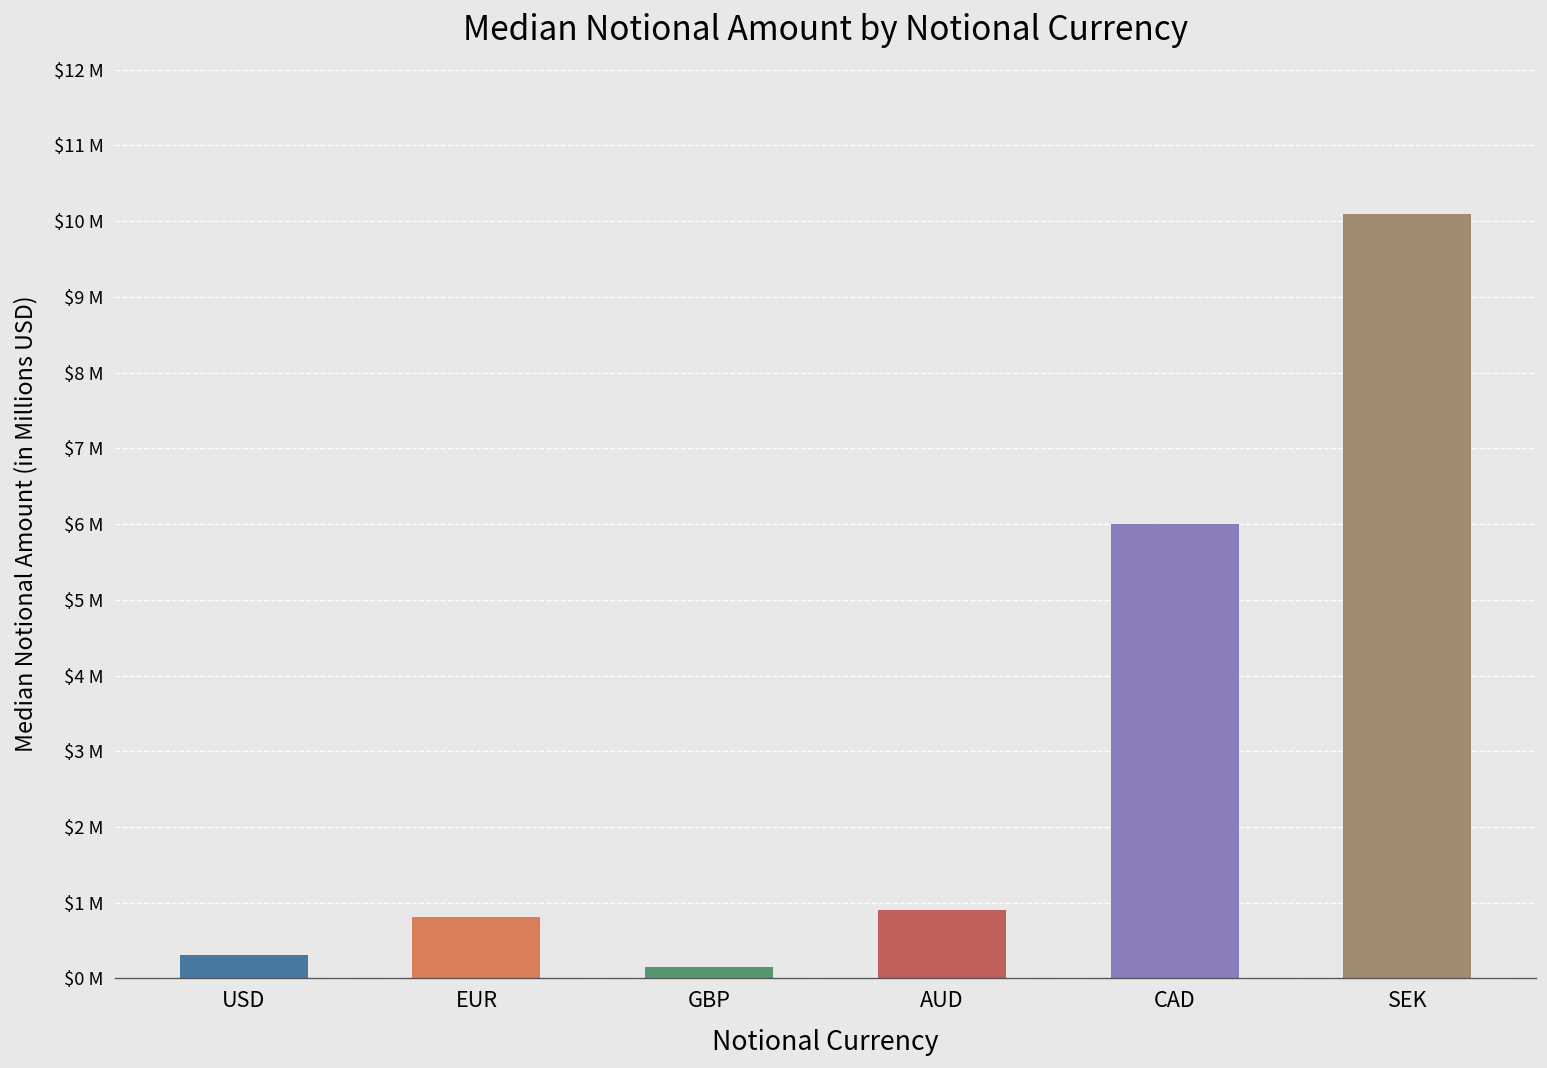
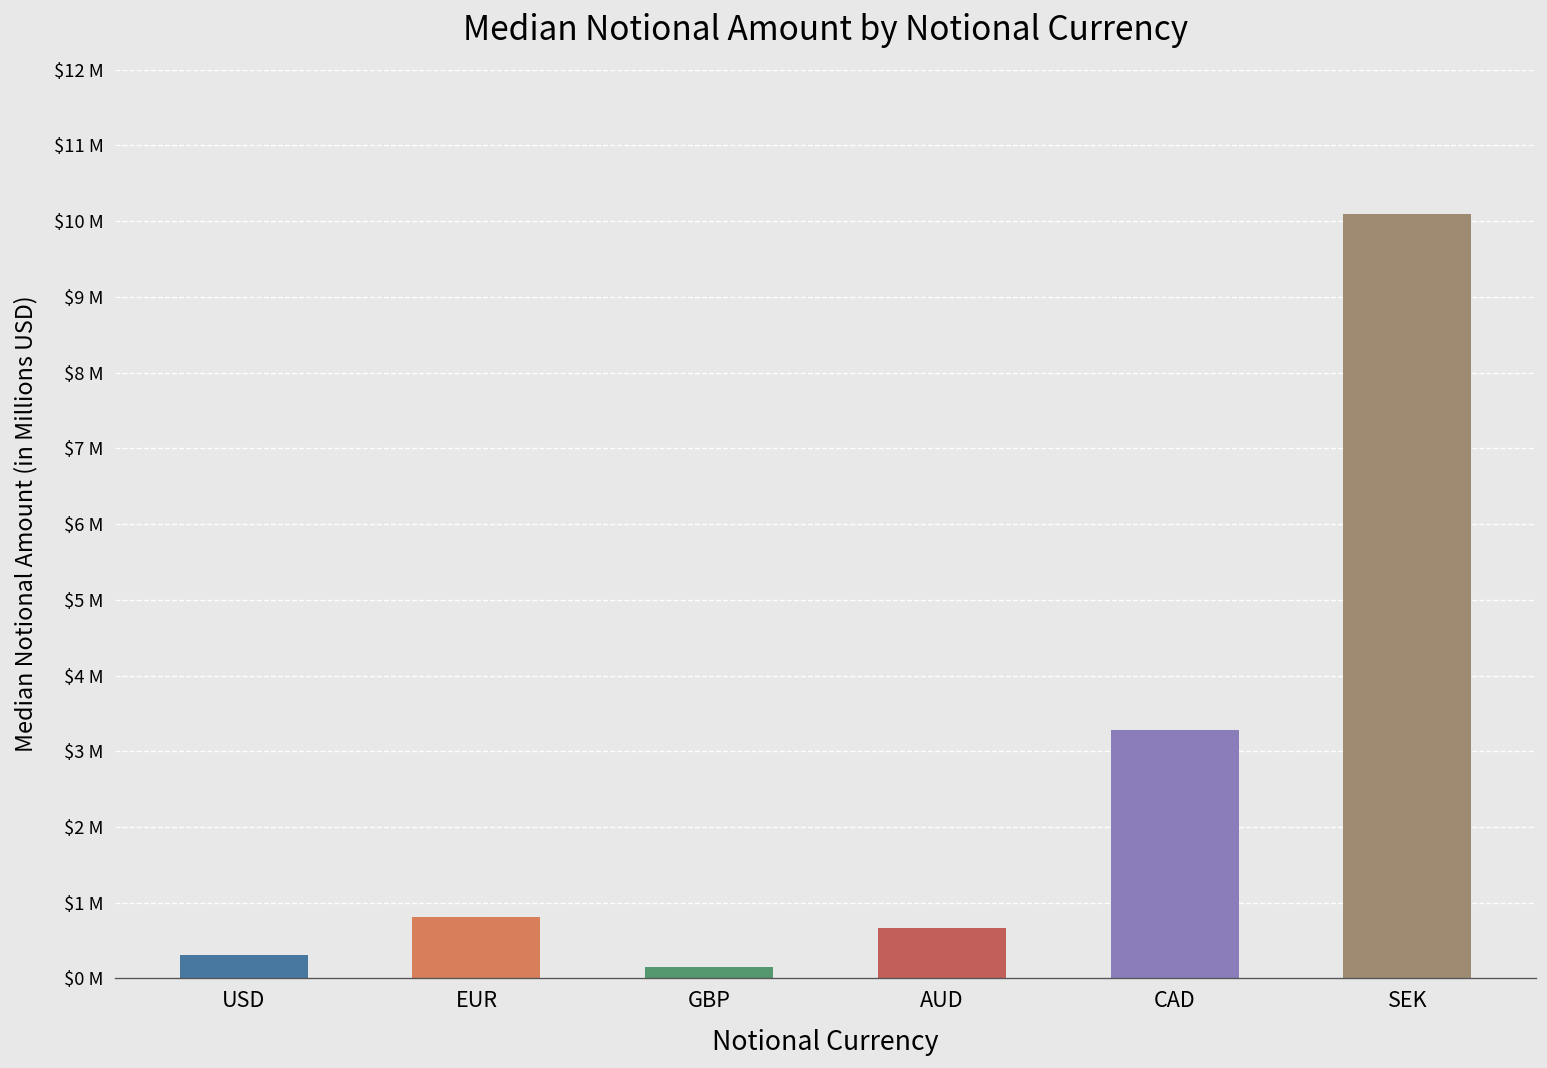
AUD: $900000 -> $700000
CAD: $6000000 -> $3300000
